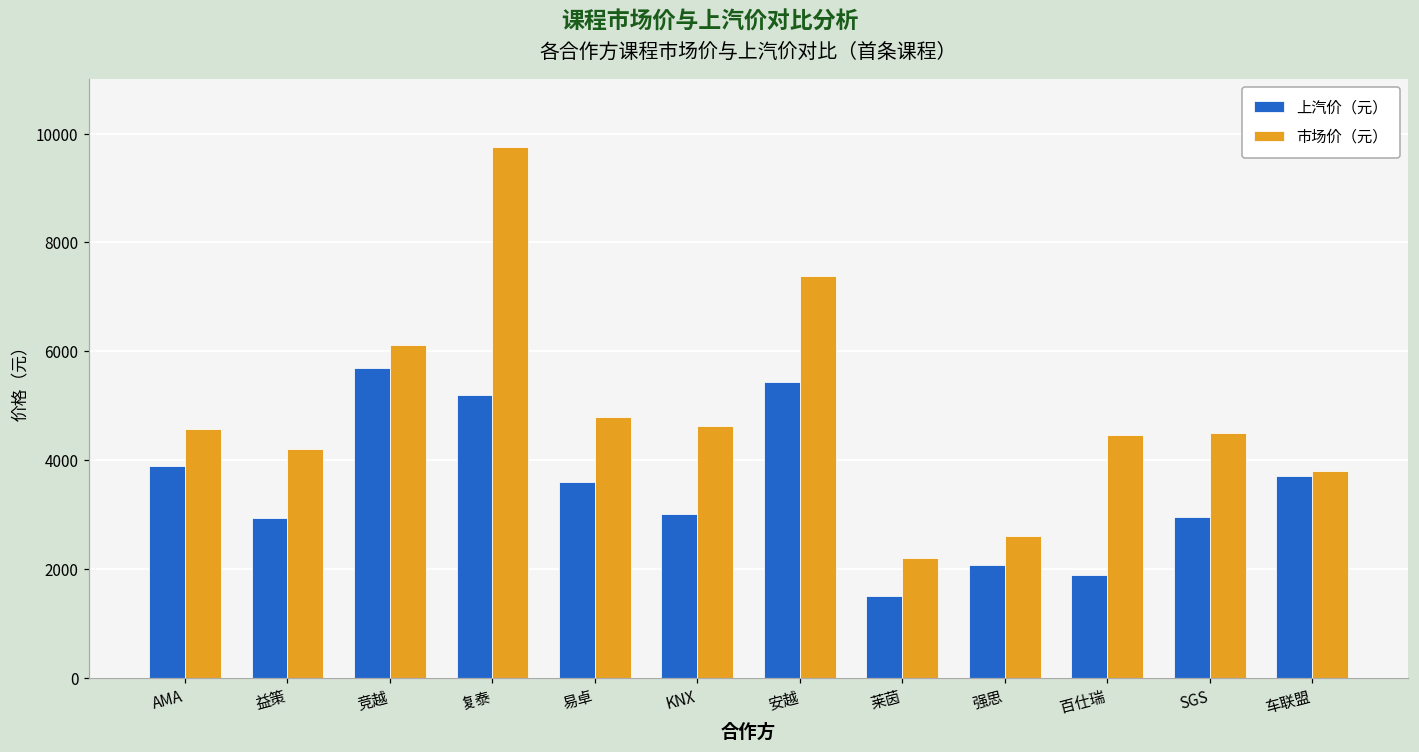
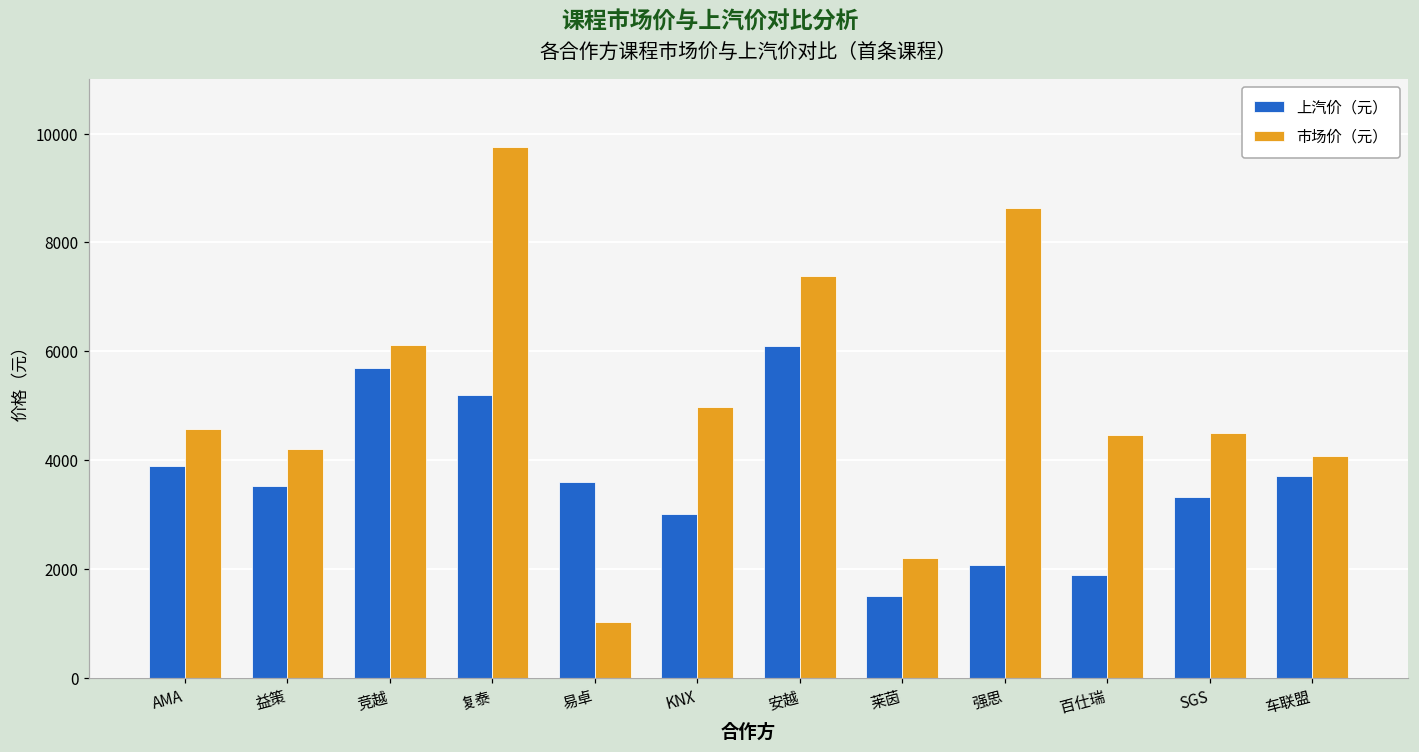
上汽价（元）, 益策: 2900 -> 3500
市场价（元）, 易卓: 4800 -> 1000
市场价（元）, KNX: 4600 -> 5000
上汽价（元）, 安越: 5400 -> 6100
市场价（元）, 强思: 2600 -> 8600
上汽价（元）, SGS: 3000 -> 3300
市场价（元）, 车联盟: 3800 -> 4100
